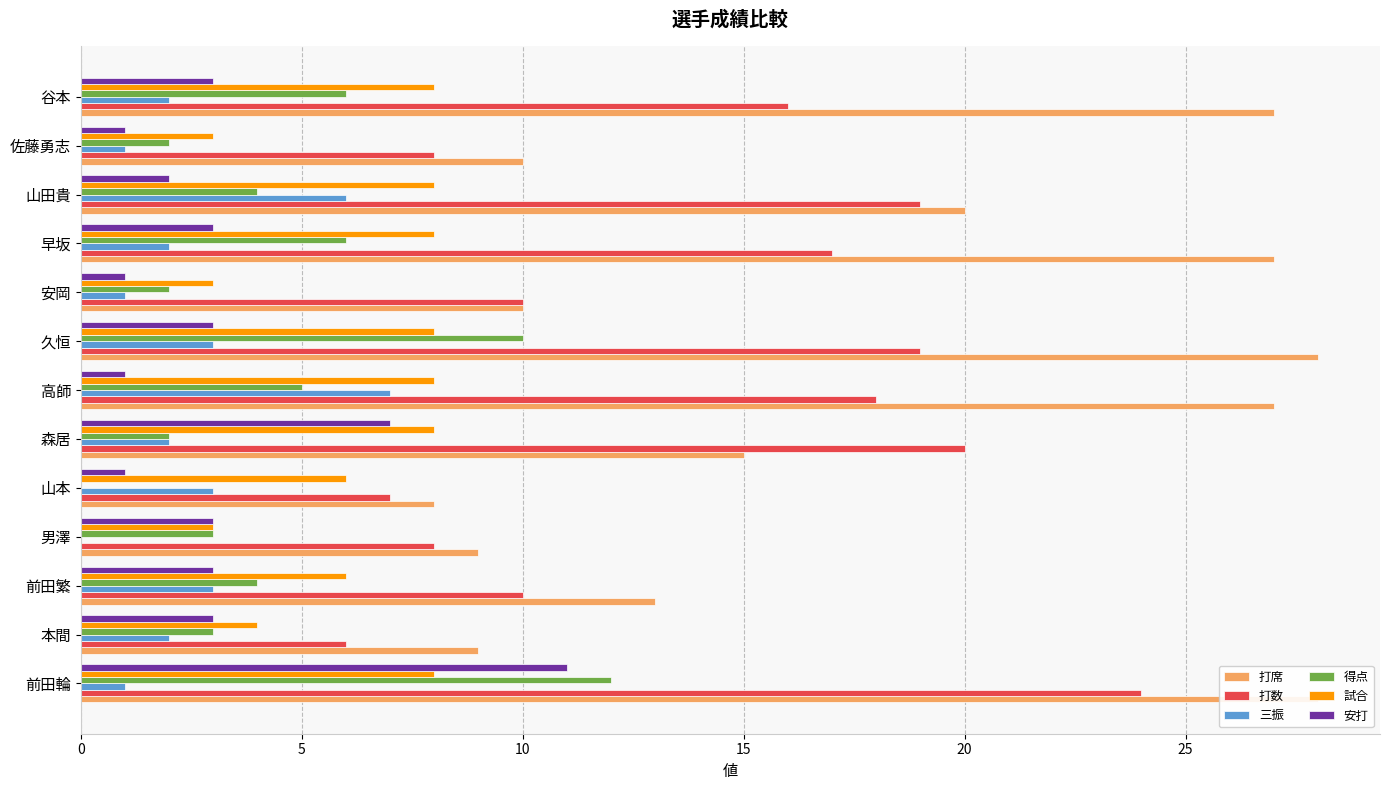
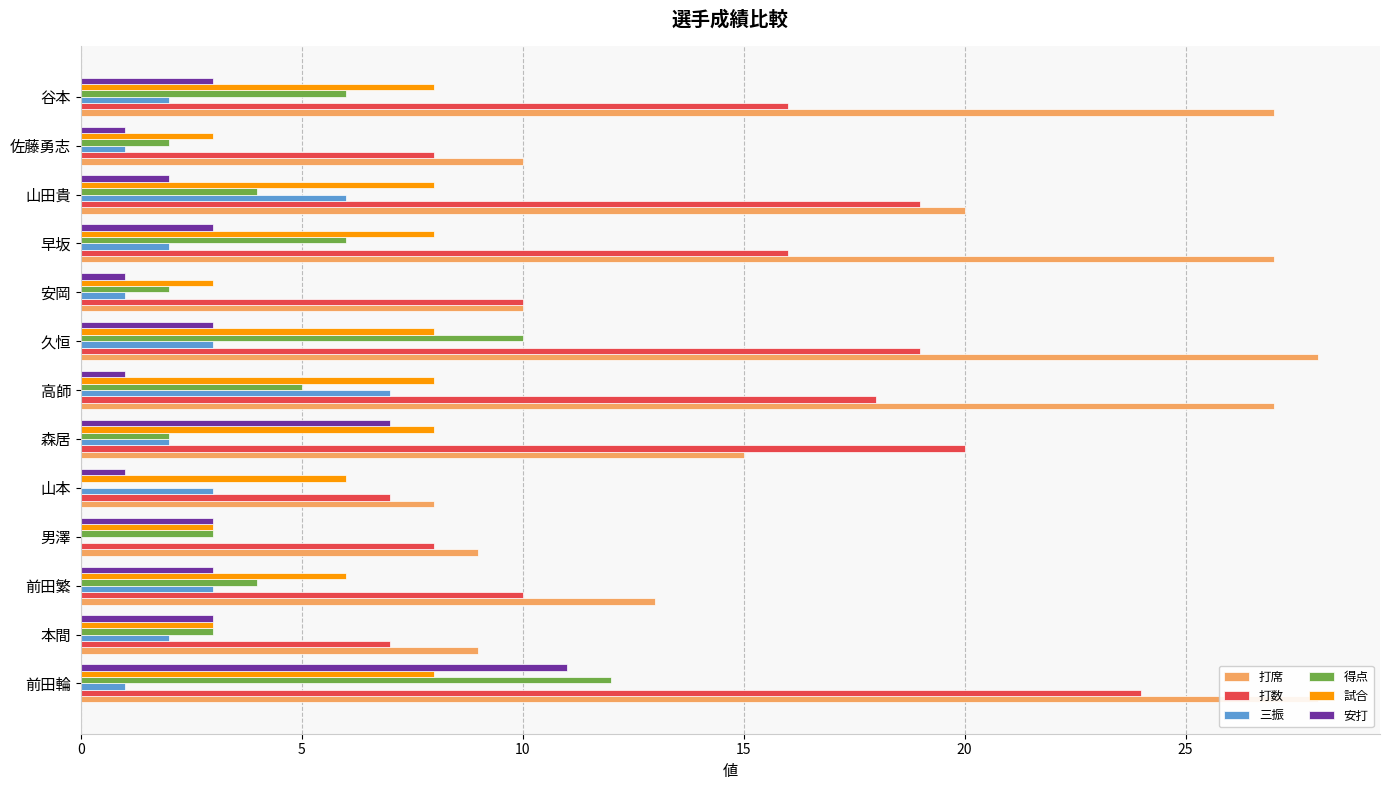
打数, 早坂: 17 -> 16
試合, 本間: 4 -> 3
打数, 本間: 6 -> 7
